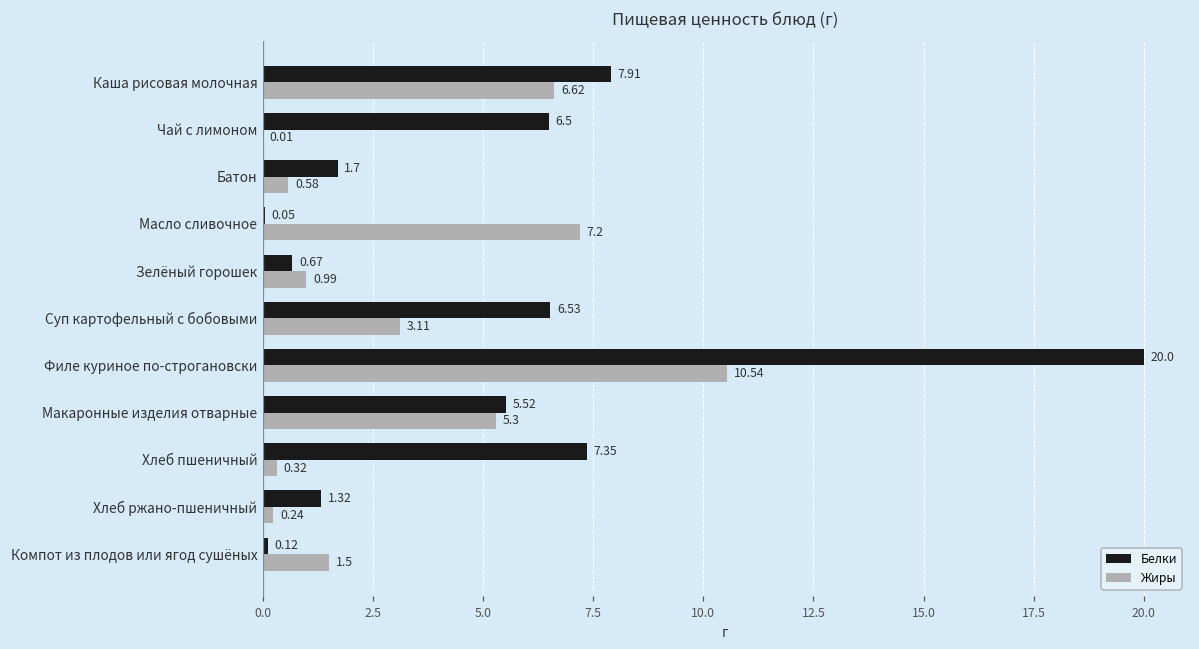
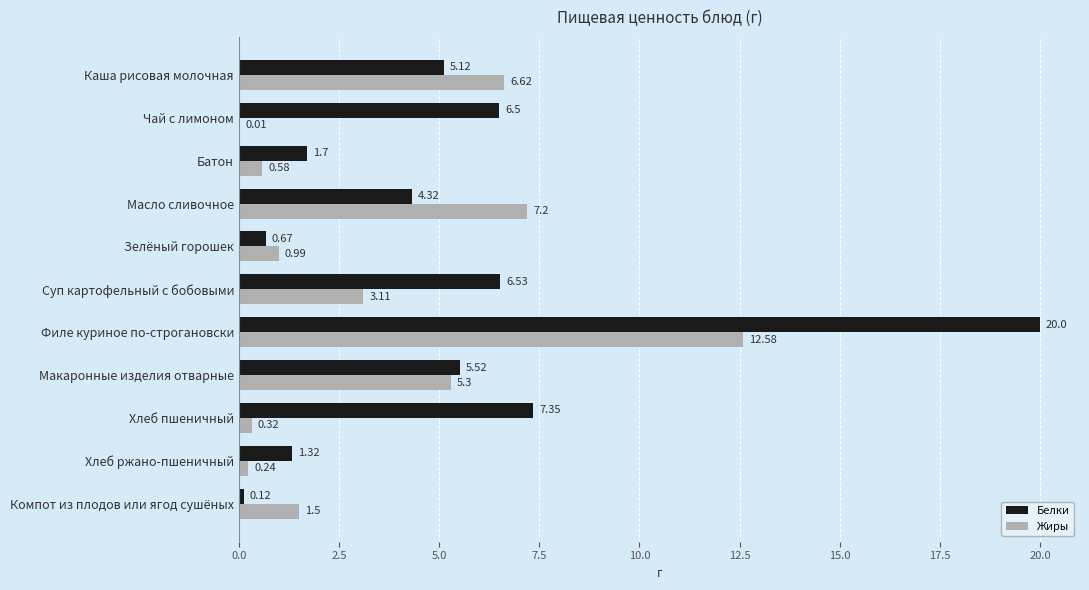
Белки, Каша рисовая молочная: 7.91 -> 5.12
Белки, Масло сливочное: 0.05 -> 4.32
Жиры, Филе куриное по-строгановски: 10.54 -> 12.58
